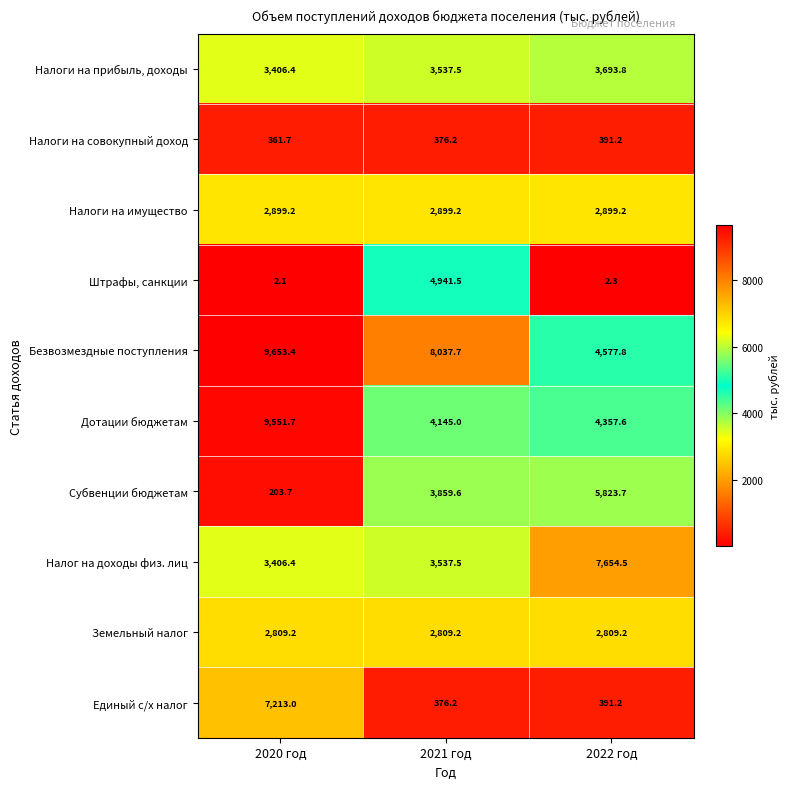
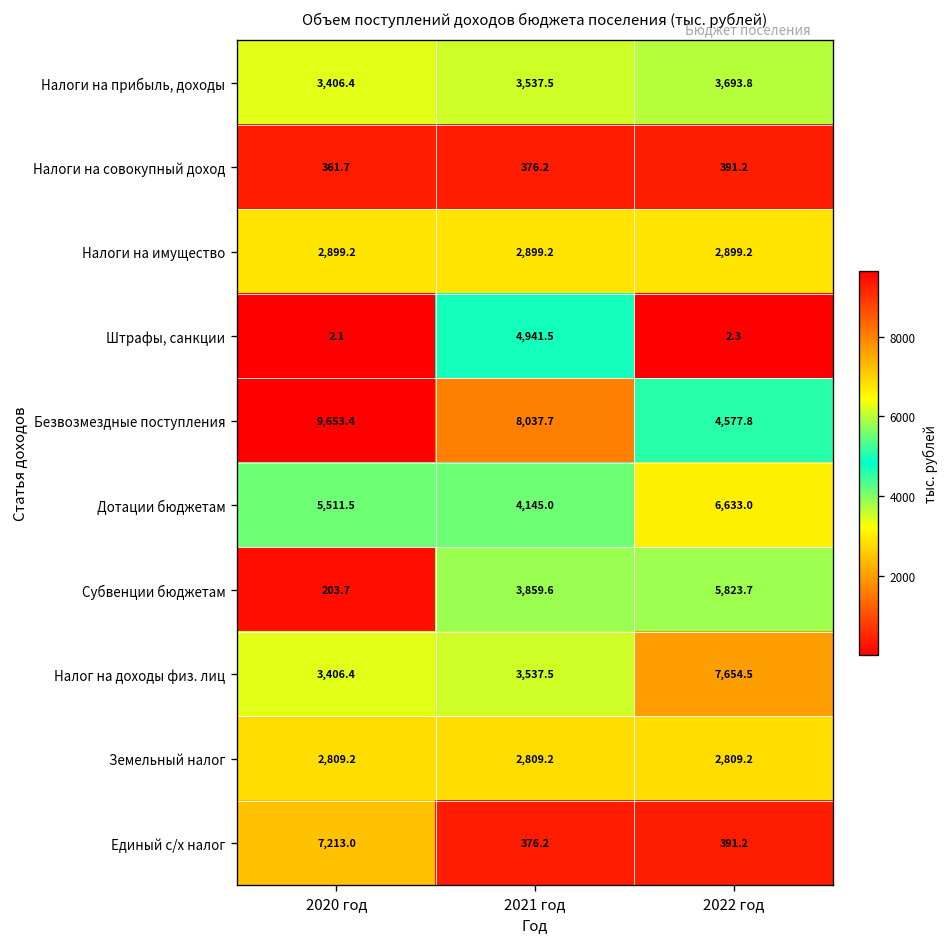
Дотации бюджетам, 2020 год: 9,551.7 -> 5,511.5
Дотации бюджетам, 2022 год: 4,357.6 -> 6,633.0
